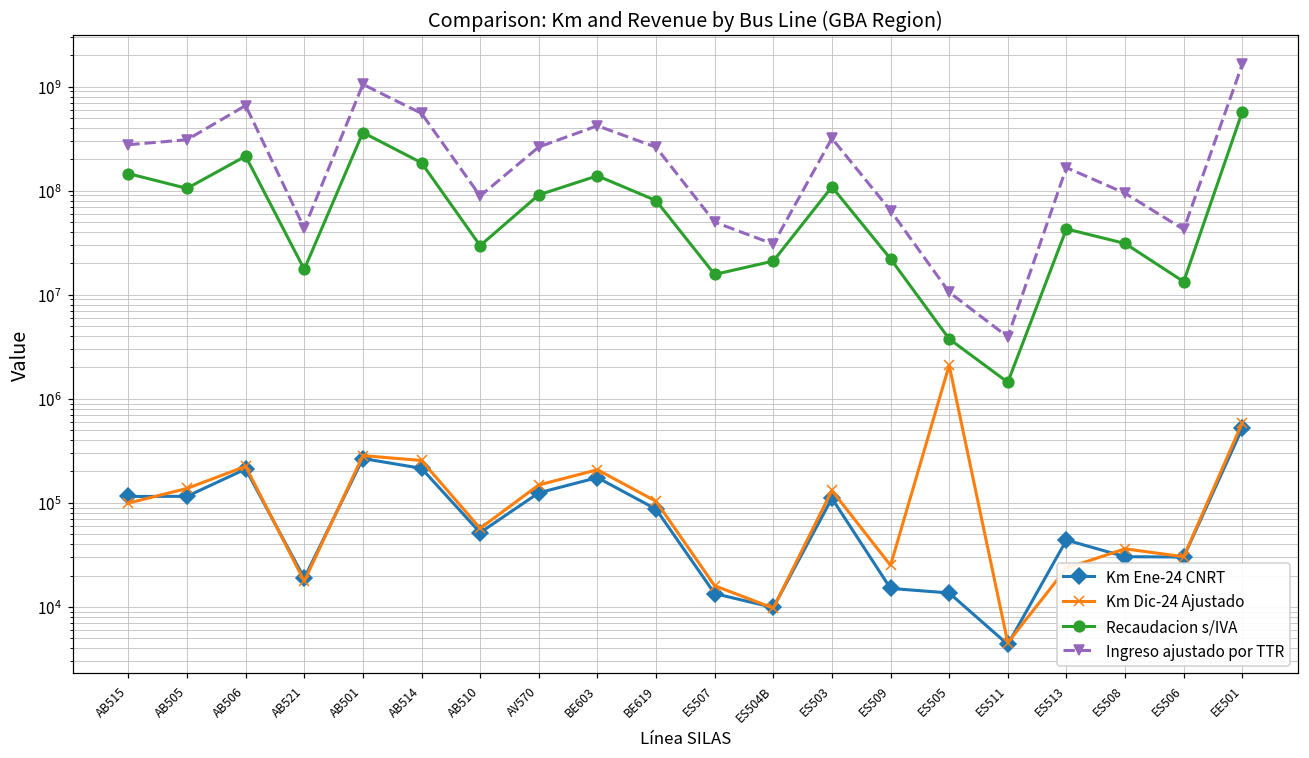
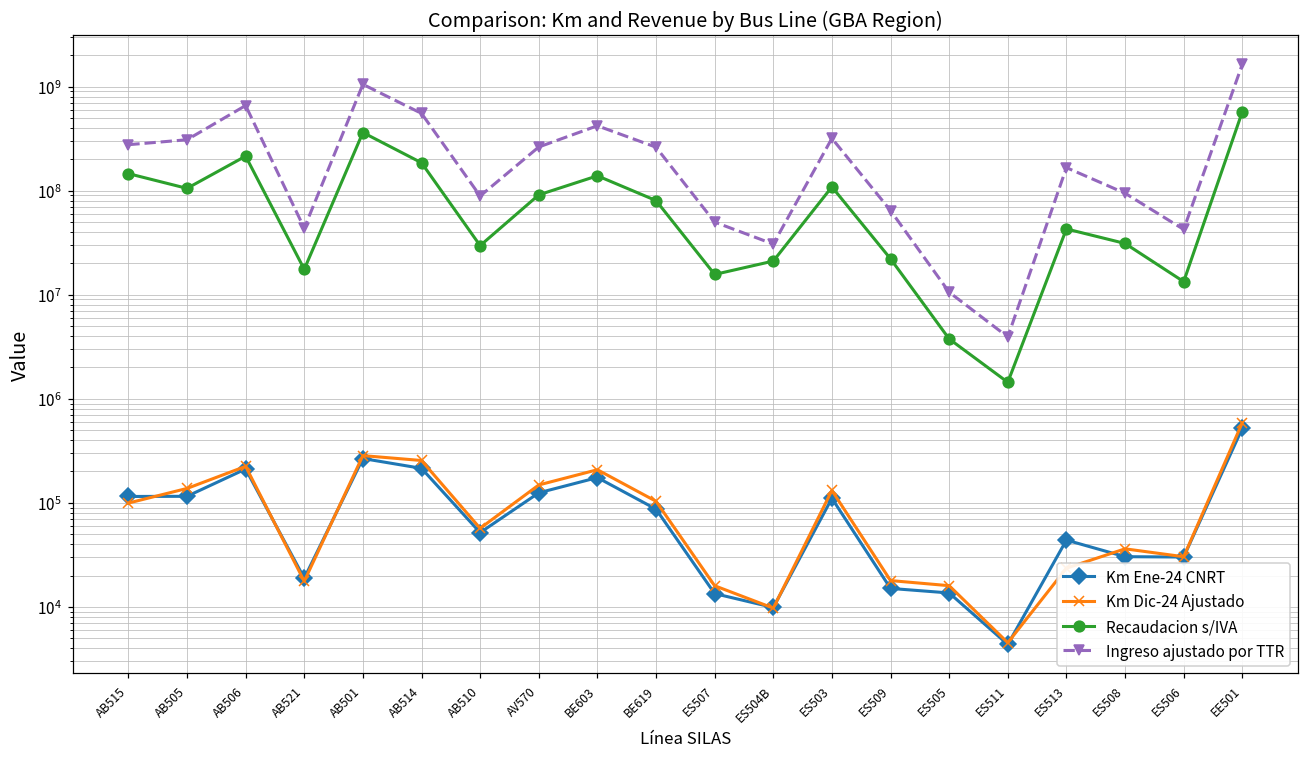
Km Dic-24 Ajustado, ES509: 25000 -> 18000
Km Dic-24 Ajustado, ES505: 2100000 -> 16000
